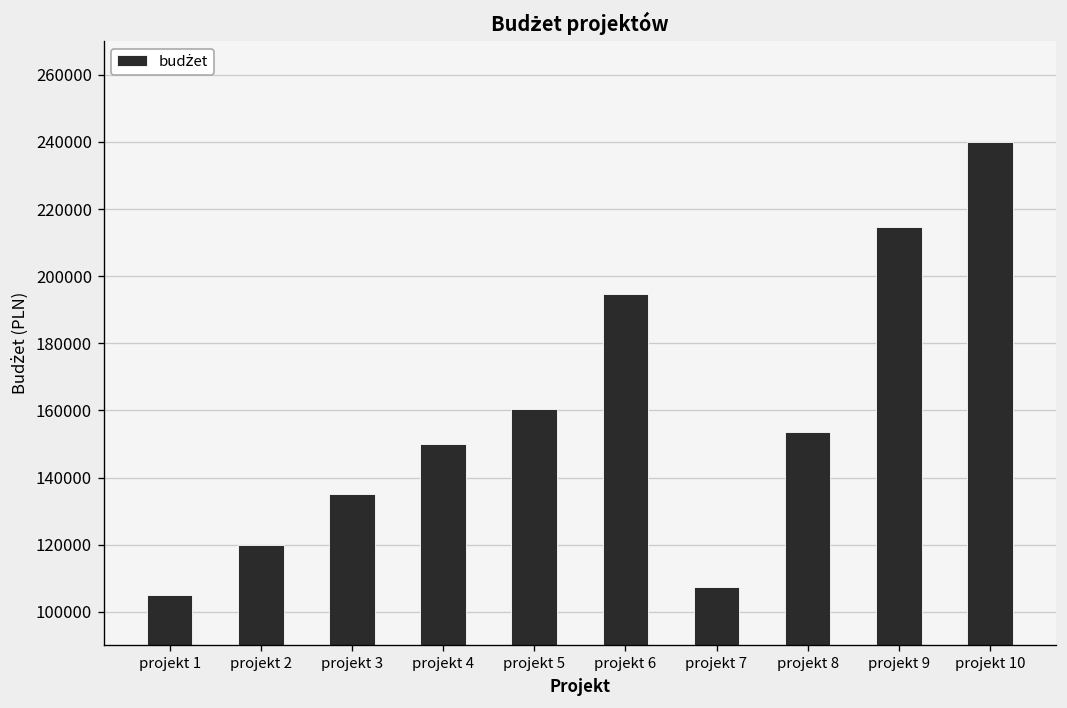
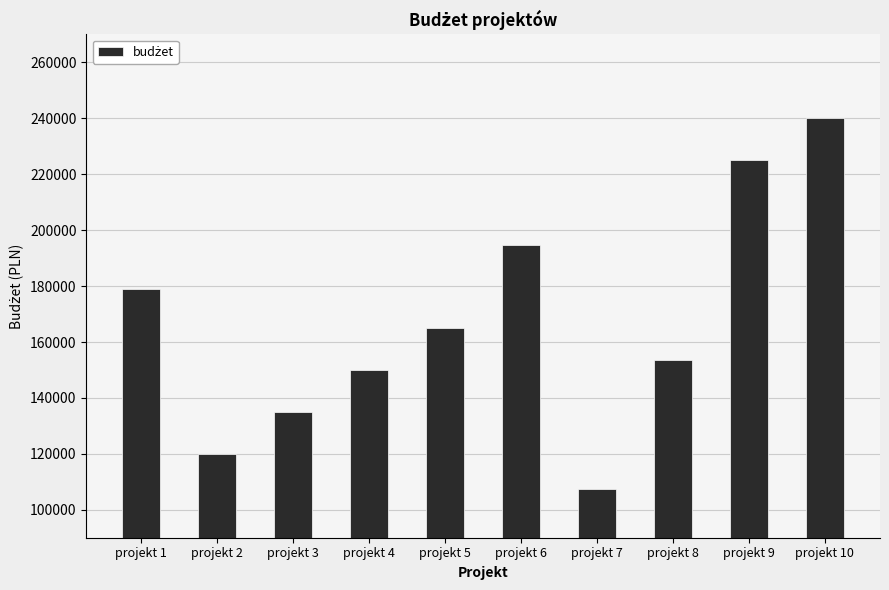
projekt 1: 105000 -> 179000
projekt 5: 161000 -> 165000
projekt 9: 215000 -> 225000
